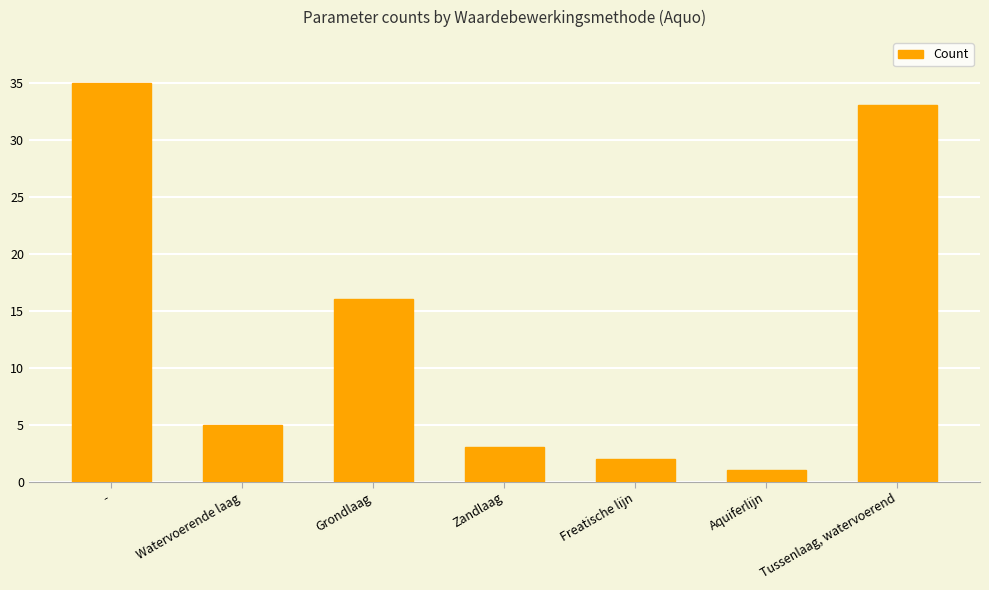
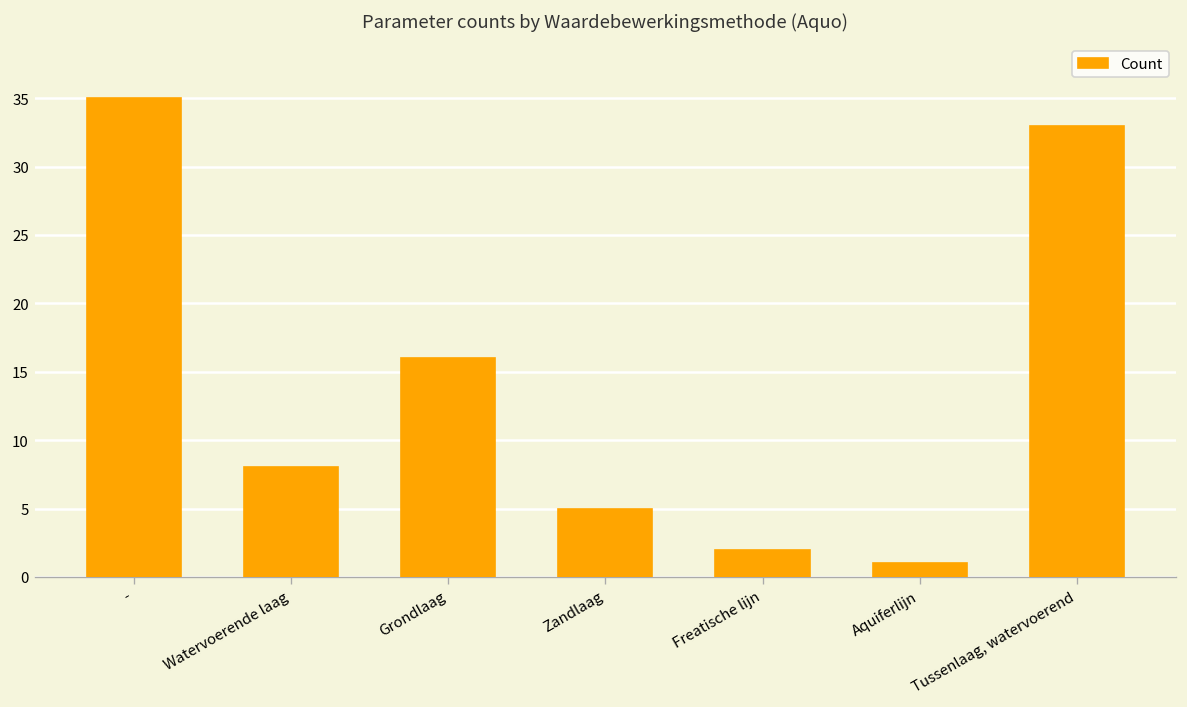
Watervoerende laag: 5 -> 8
Zandlaag: 3 -> 5
